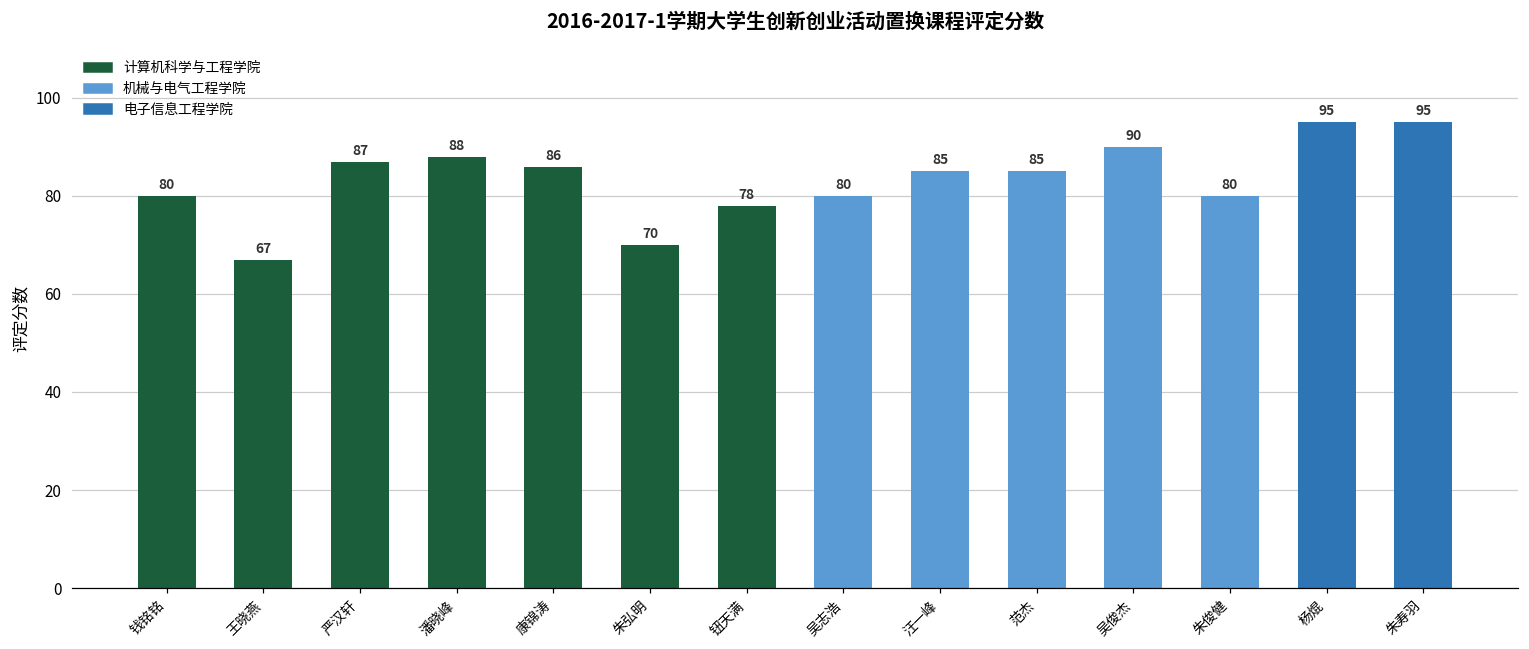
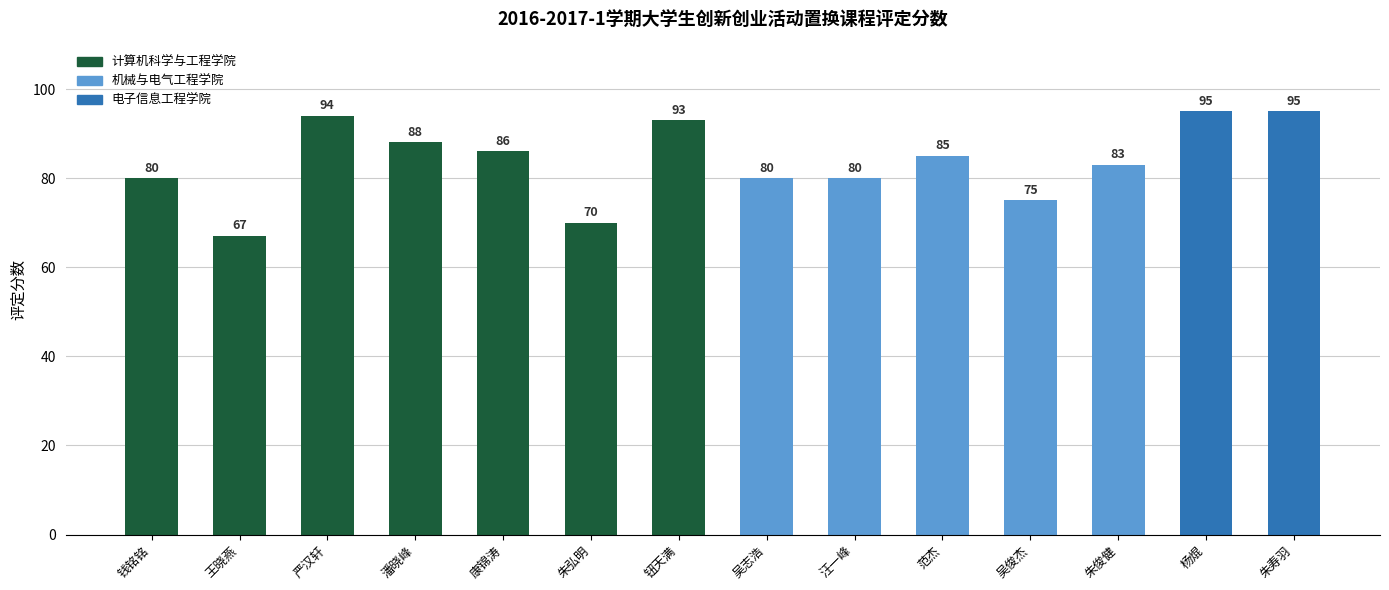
严汉轩: 87 -> 94
钮天满: 78 -> 93
汪一峰: 85 -> 80
吴俊杰: 90 -> 75
朱俊健: 80 -> 83
